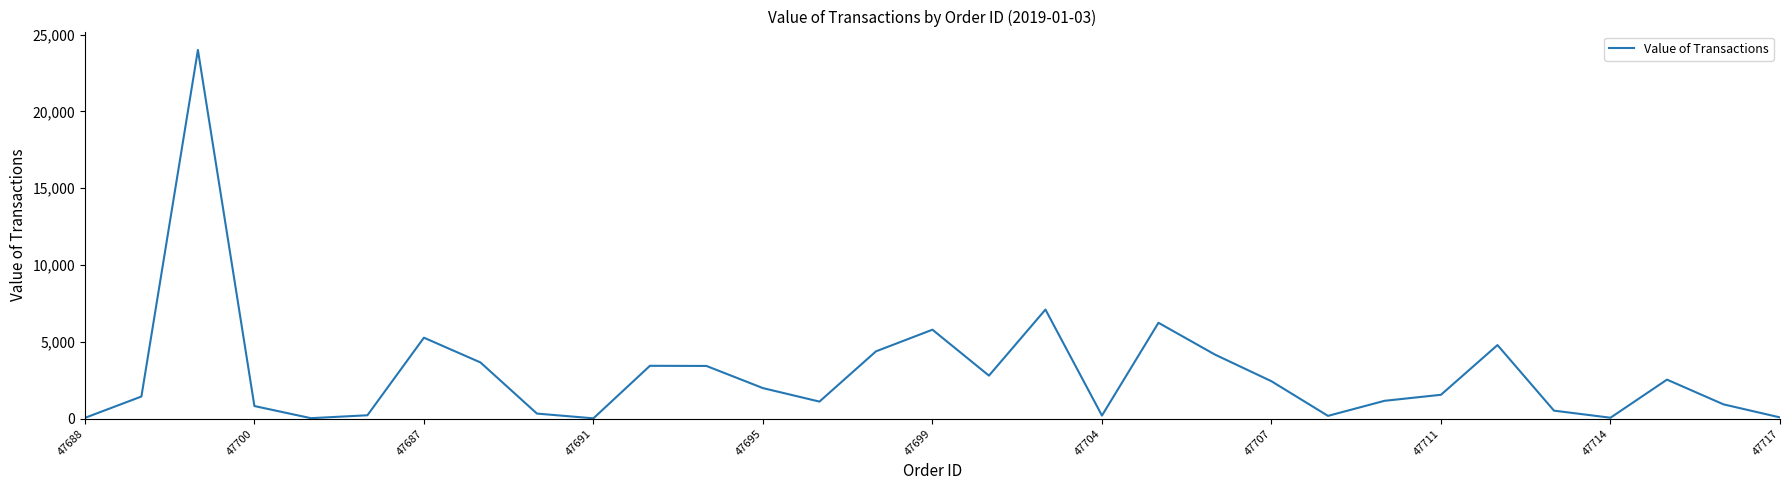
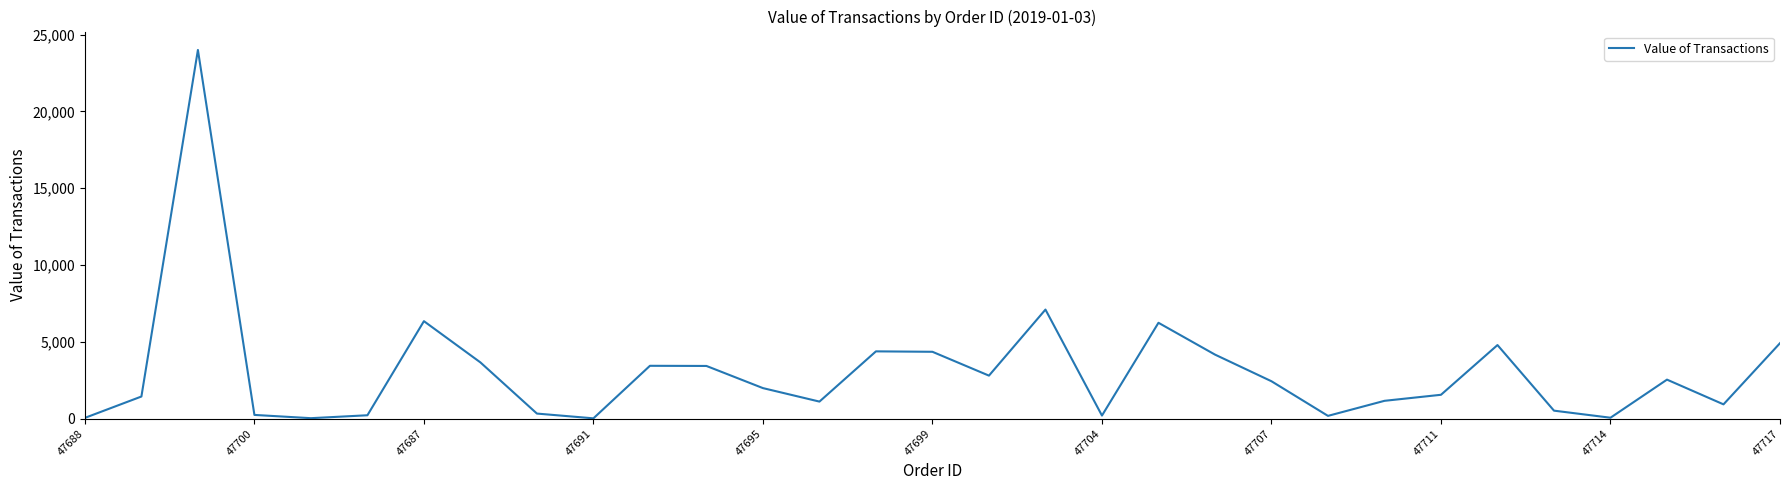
47700: 800 -> 200
47687: 5,300 -> 6,300
47699: 5,800 -> 4,400
47717: 100 -> 4,900
